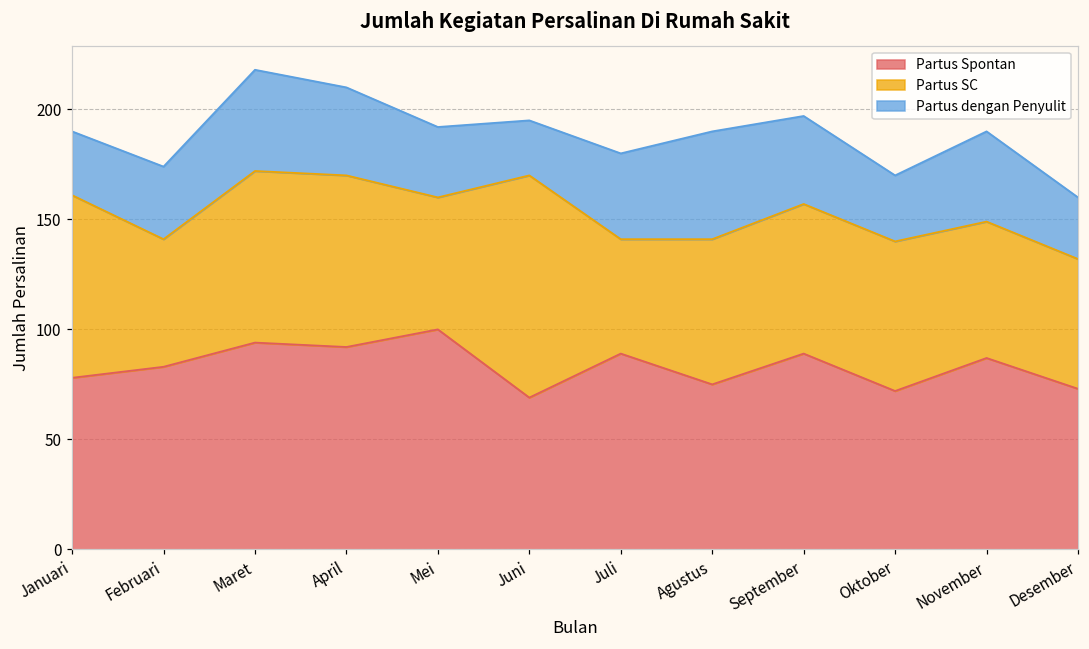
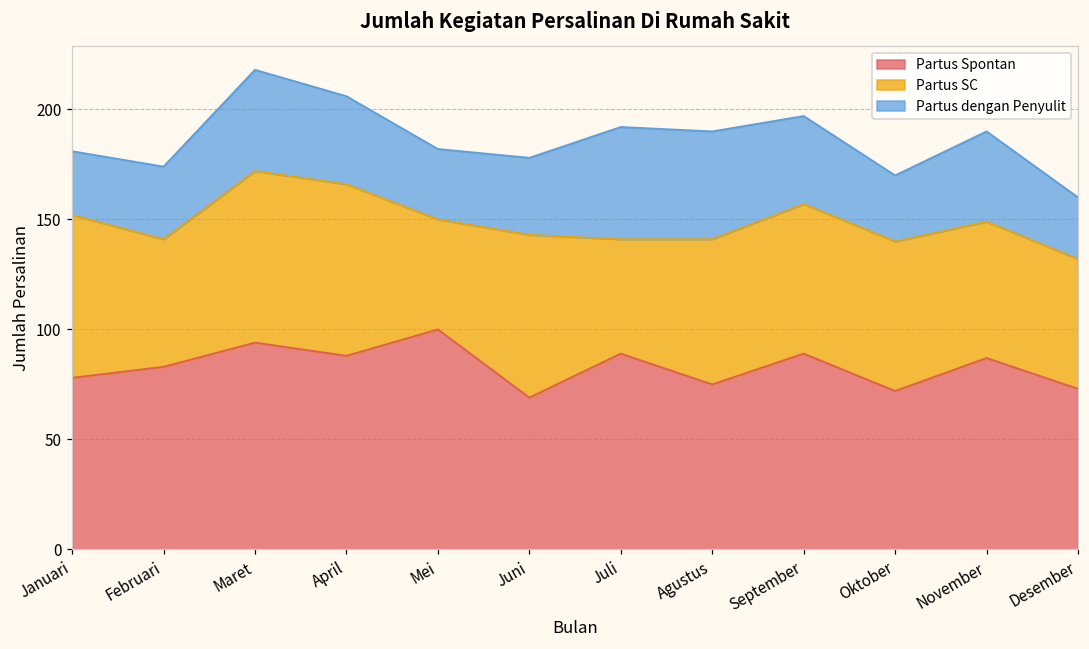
Partus SC, Januari: 83 -> 74
Partus Spontan, April: 92 -> 88
Partus SC, Mei: 60 -> 50
Partus SC, Juni: 101 -> 74
Partus dengan Penyulit, Juni: 25 -> 35
Partus dengan Penyulit, Juli: 39 -> 51
